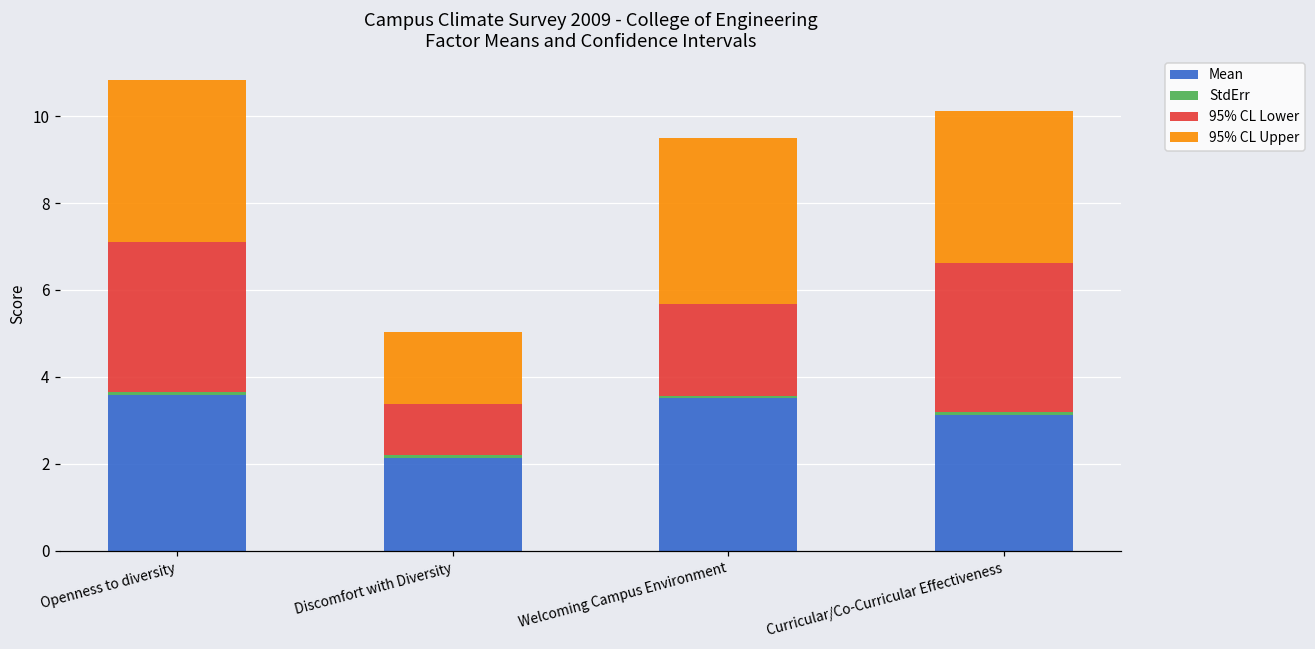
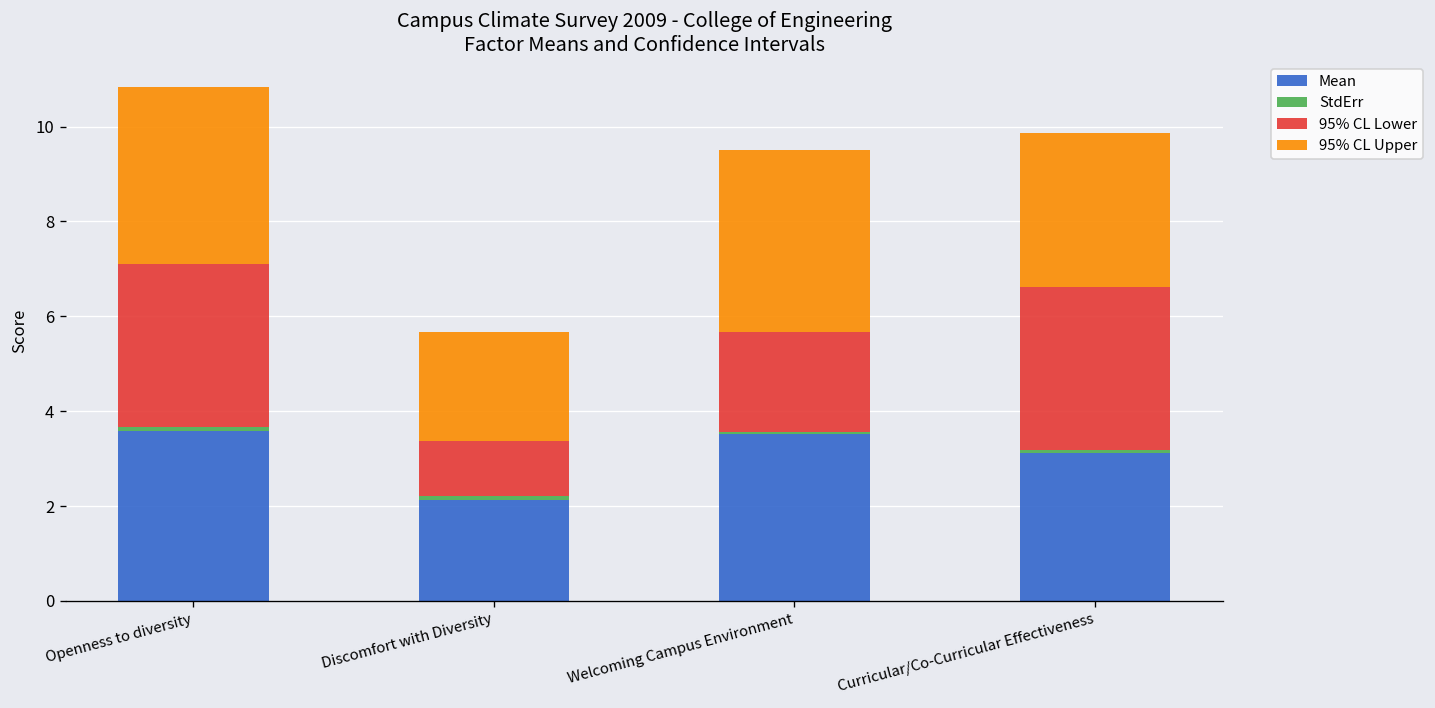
95% CL Upper, Discomfort with Diversity: 1.7 -> 2.3
95% CL Upper, Curricular/Co-Curricular Effectiveness: 3.5 -> 3.3
